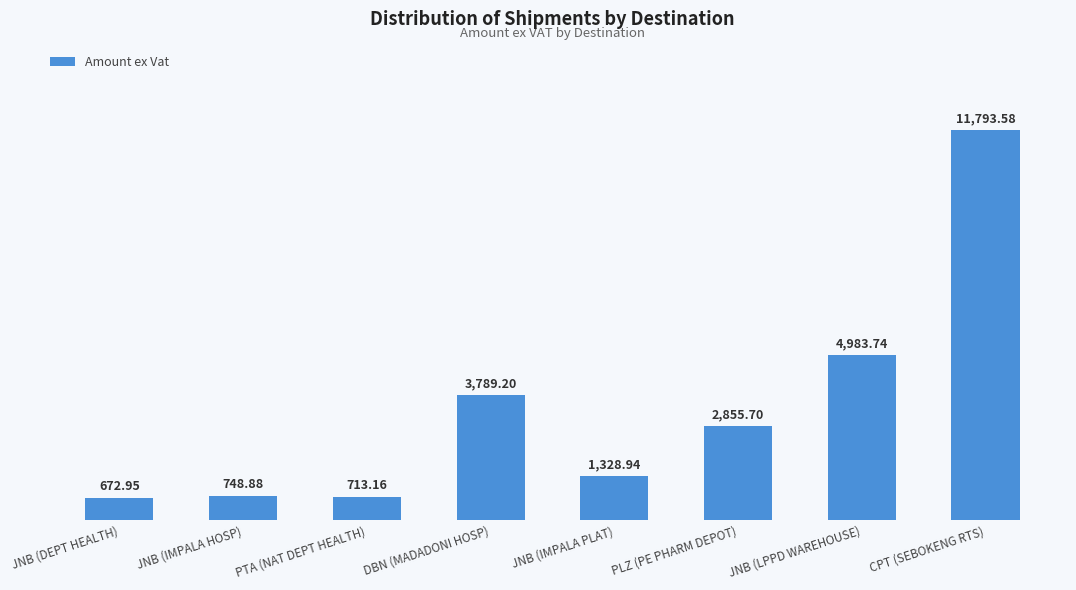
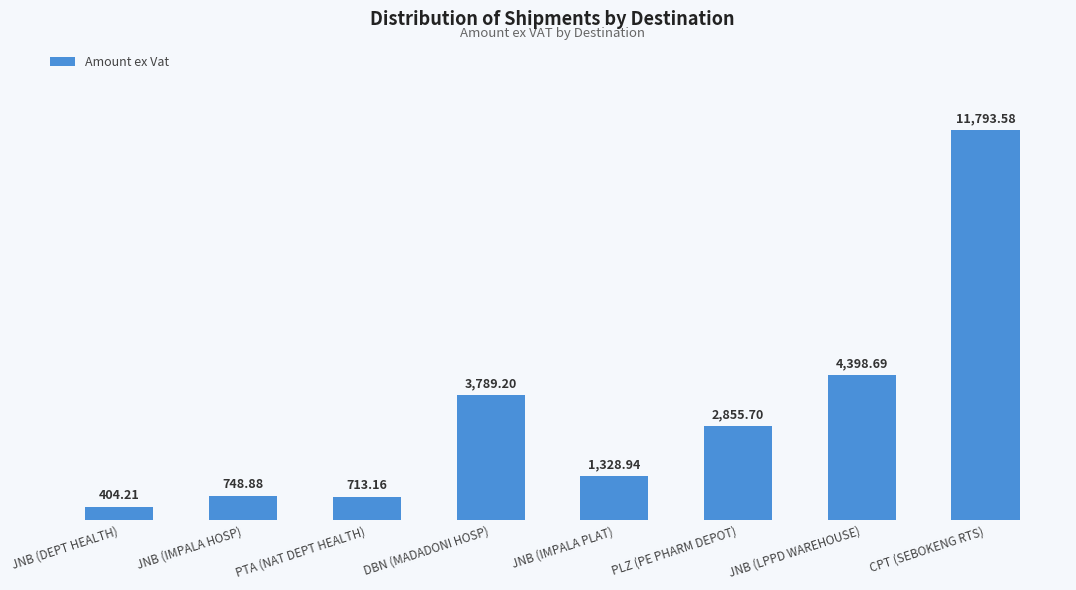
JNB (DEPT HEALTH): 672.95 -> 404.21
JNB (LPPD WAREHOUSE): 4,983.74 -> 4,398.69
